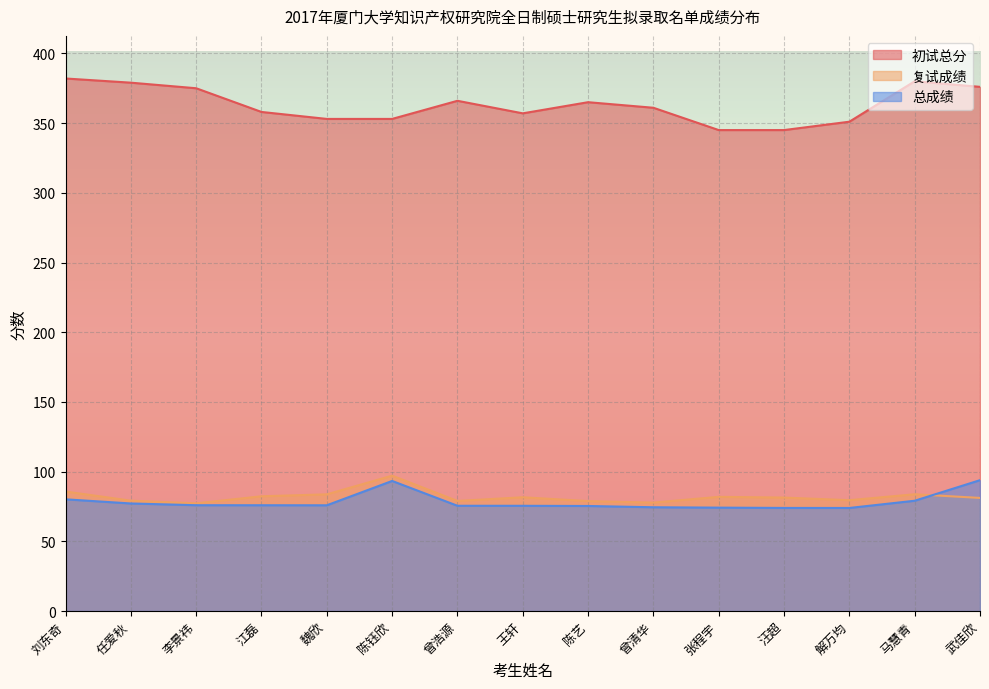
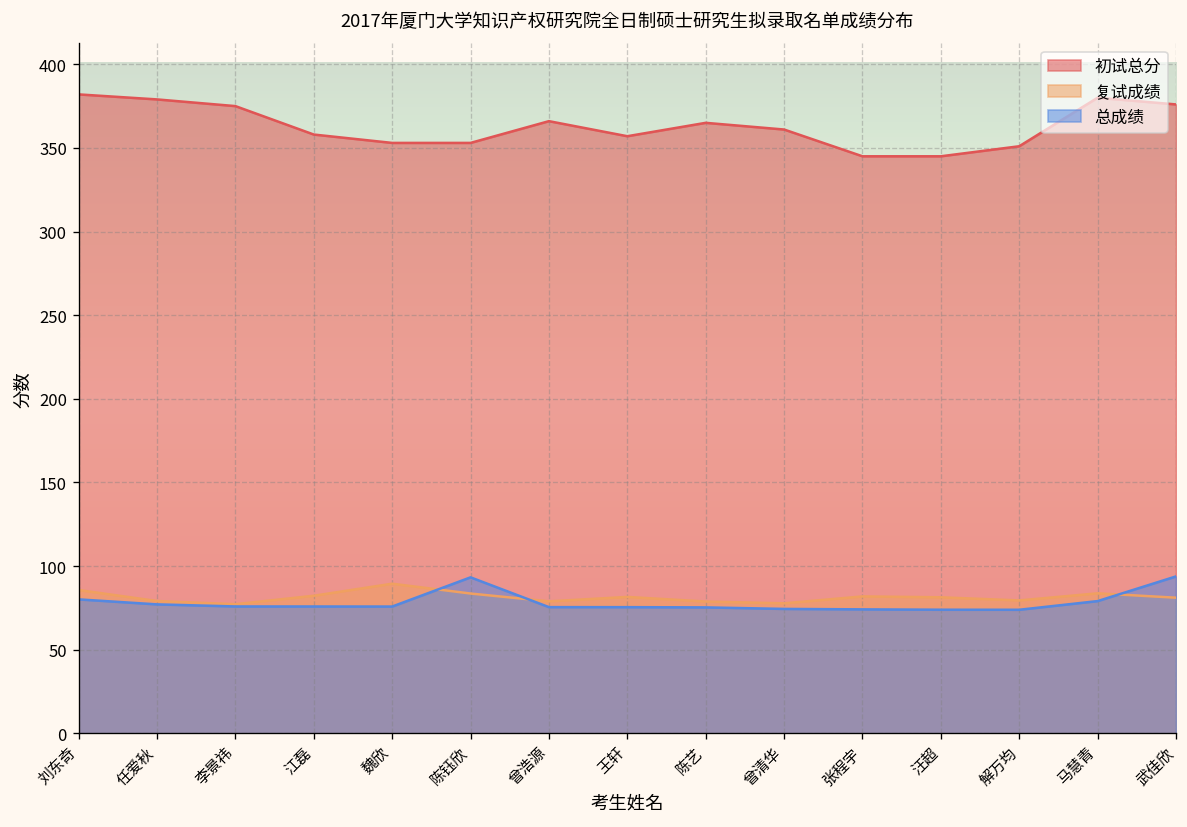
复试成绩, 魏欣: 84 -> 90
复试成绩, 陈钰欣: 97 -> 84
